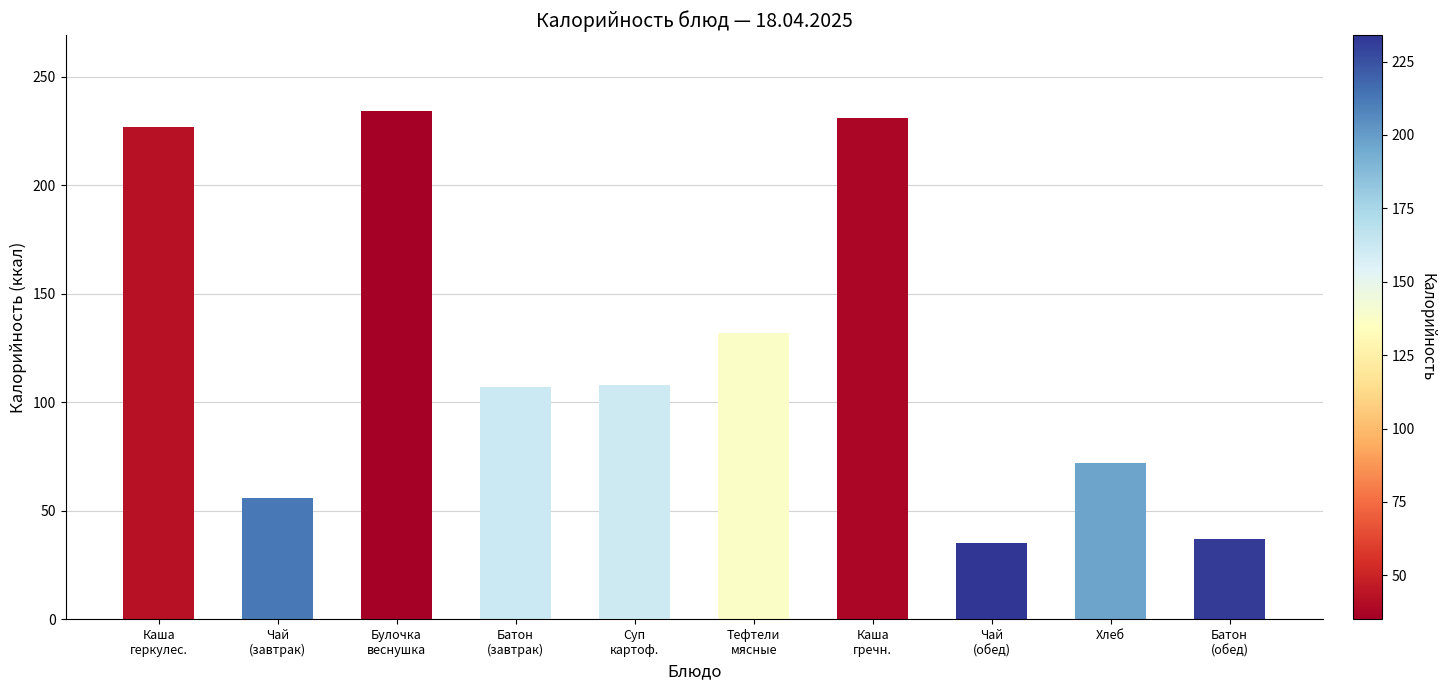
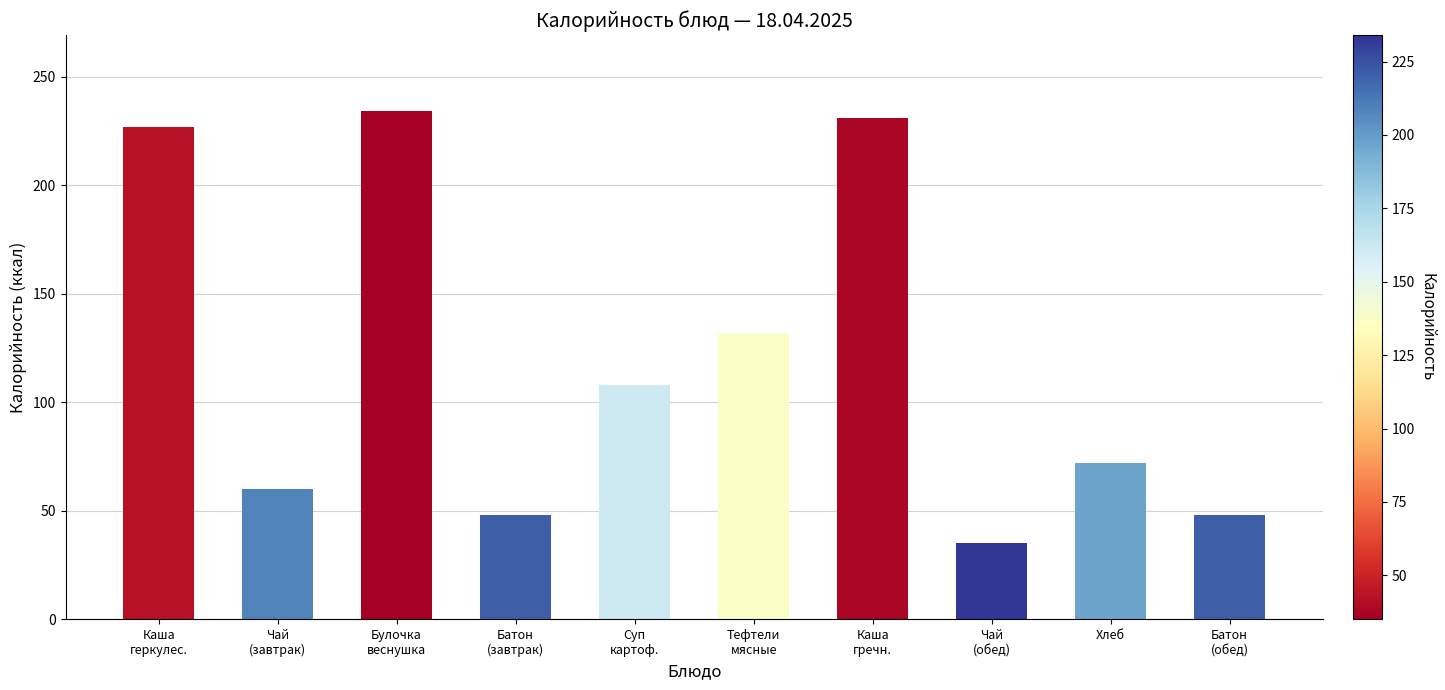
Чай (завтрак): 56 -> 60
Батон (завтрак): 107 -> 48
Батон (обед): 37 -> 48
